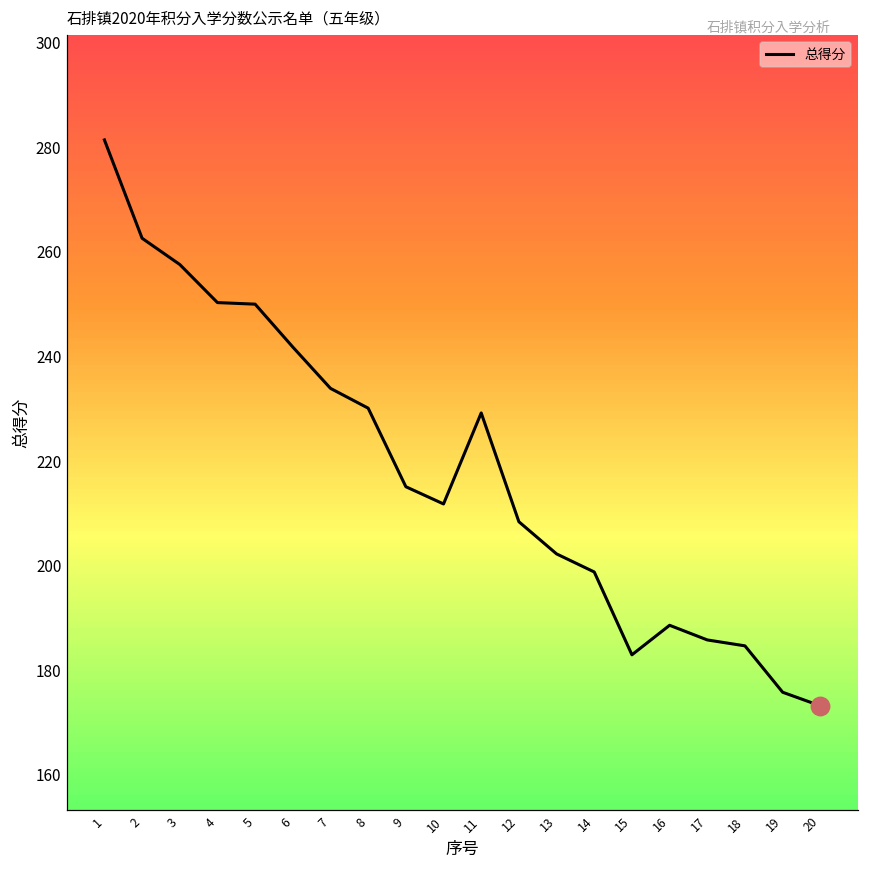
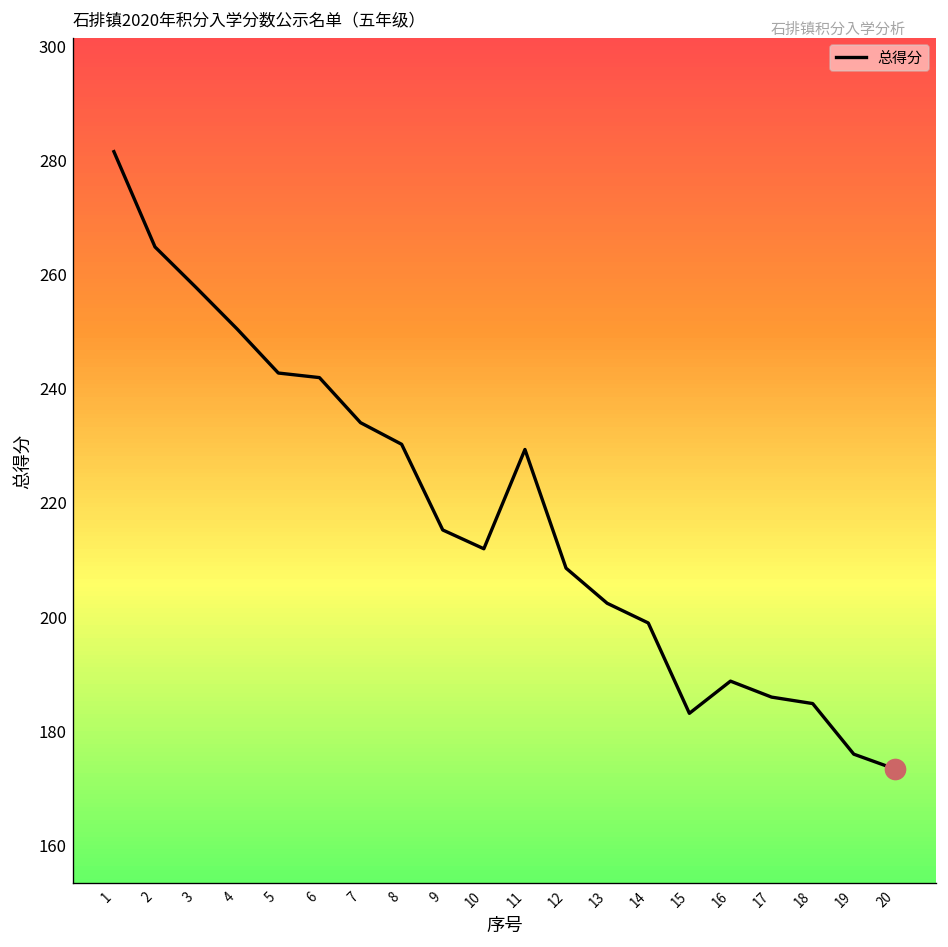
总得分, 2: 263 -> 265
总得分, 5: 250 -> 243
